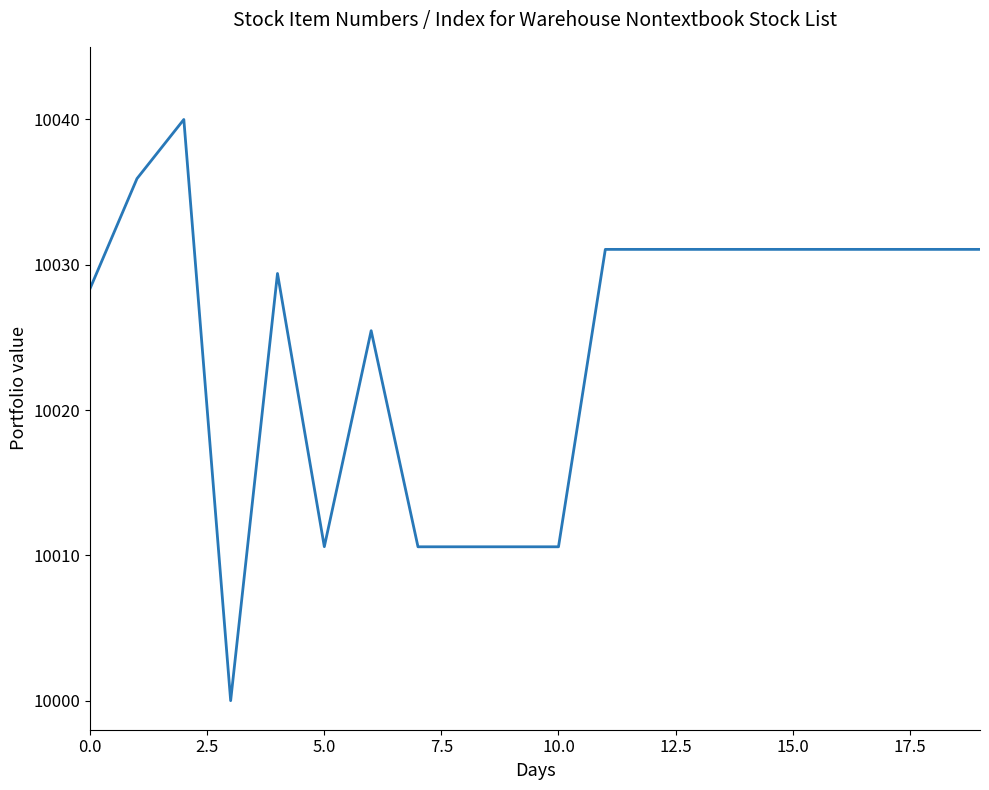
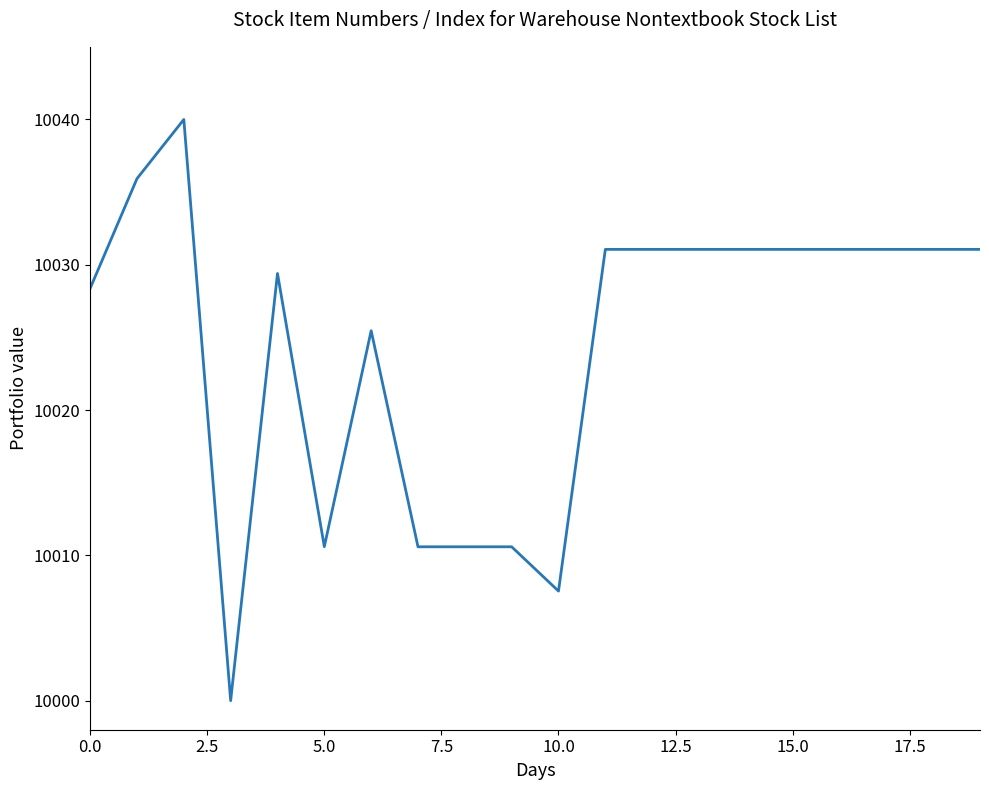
10.0: 10010.6 -> 10007.5
